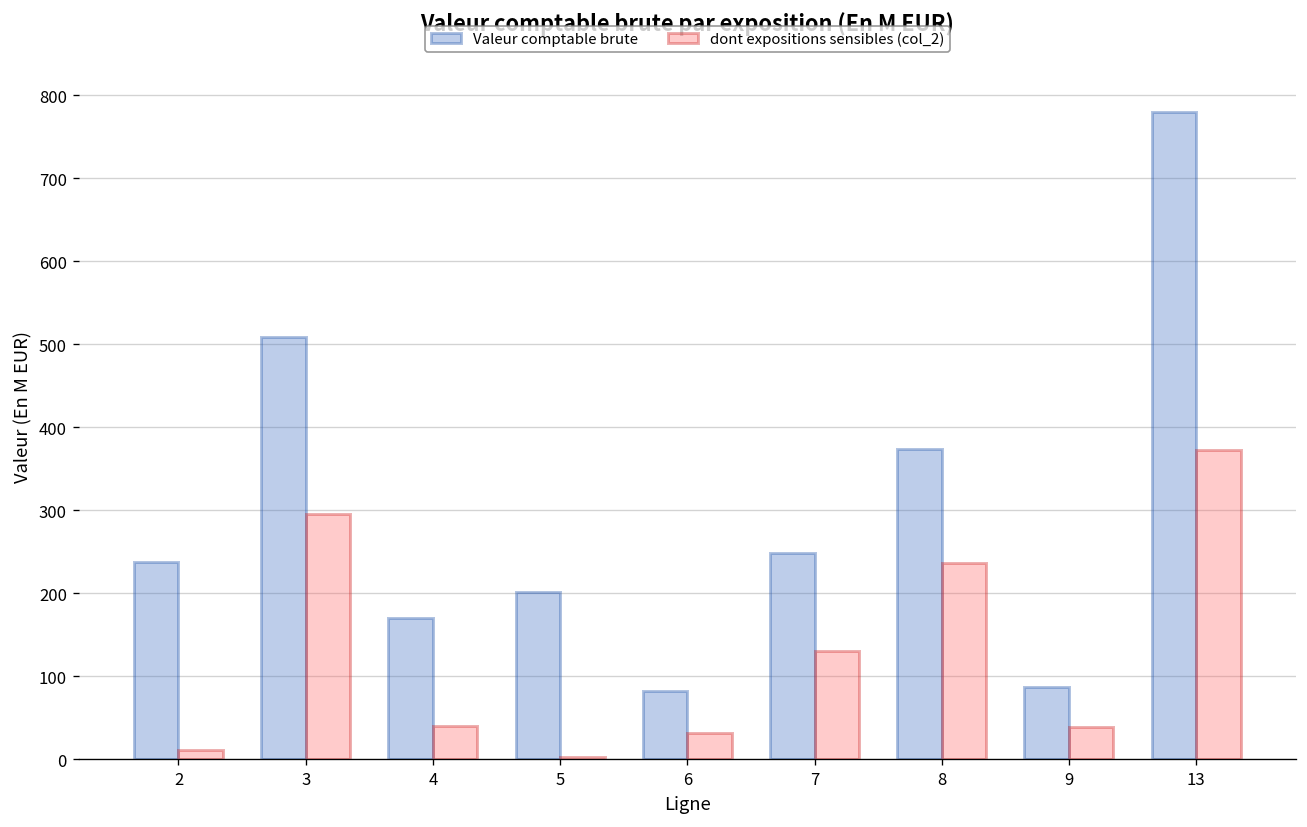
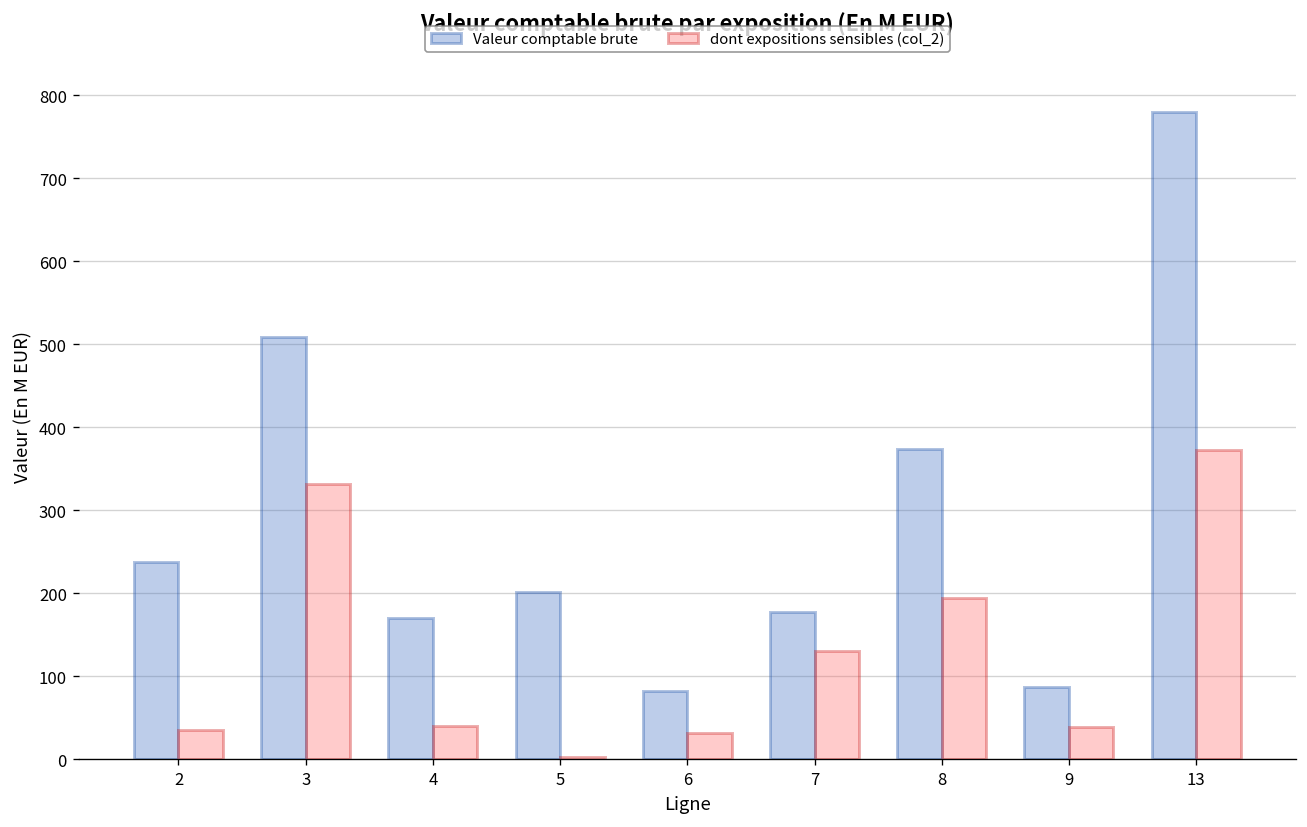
dont expositions sensibles (col_2), 2: 10 -> 40
dont expositions sensibles (col_2), 3: 300 -> 330
Valeur comptable brute, 7: 250 -> 180
dont expositions sensibles (col_2), 8: 240 -> 190
